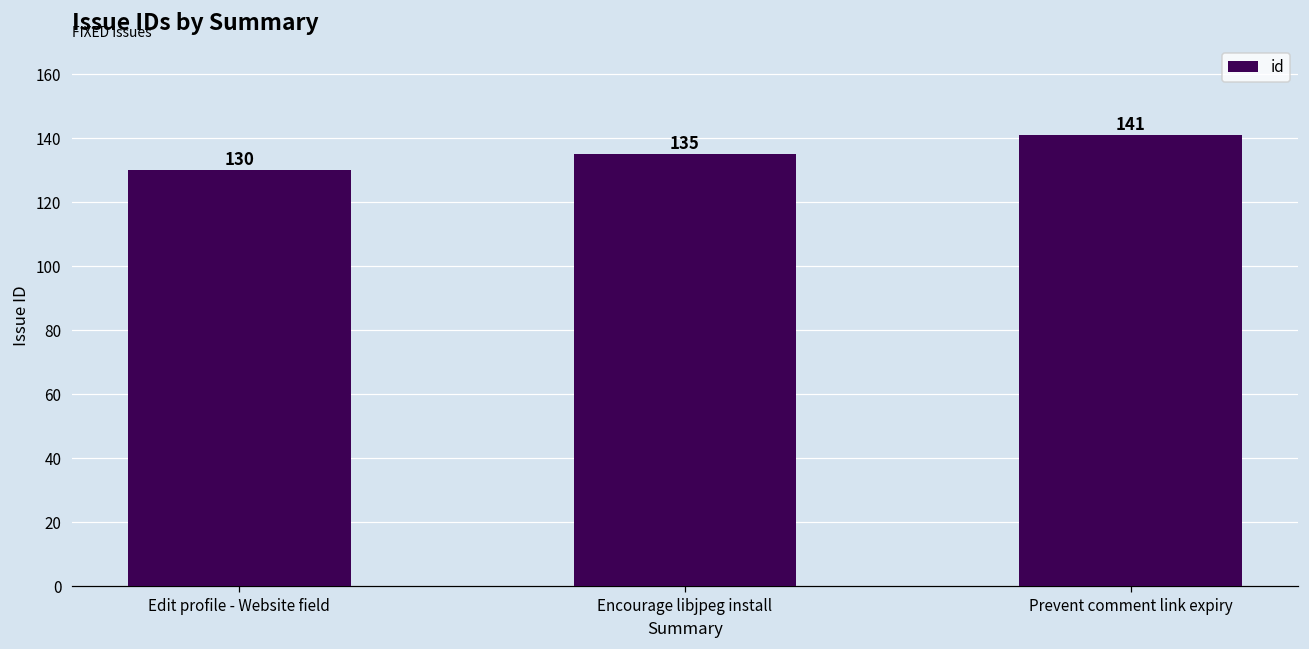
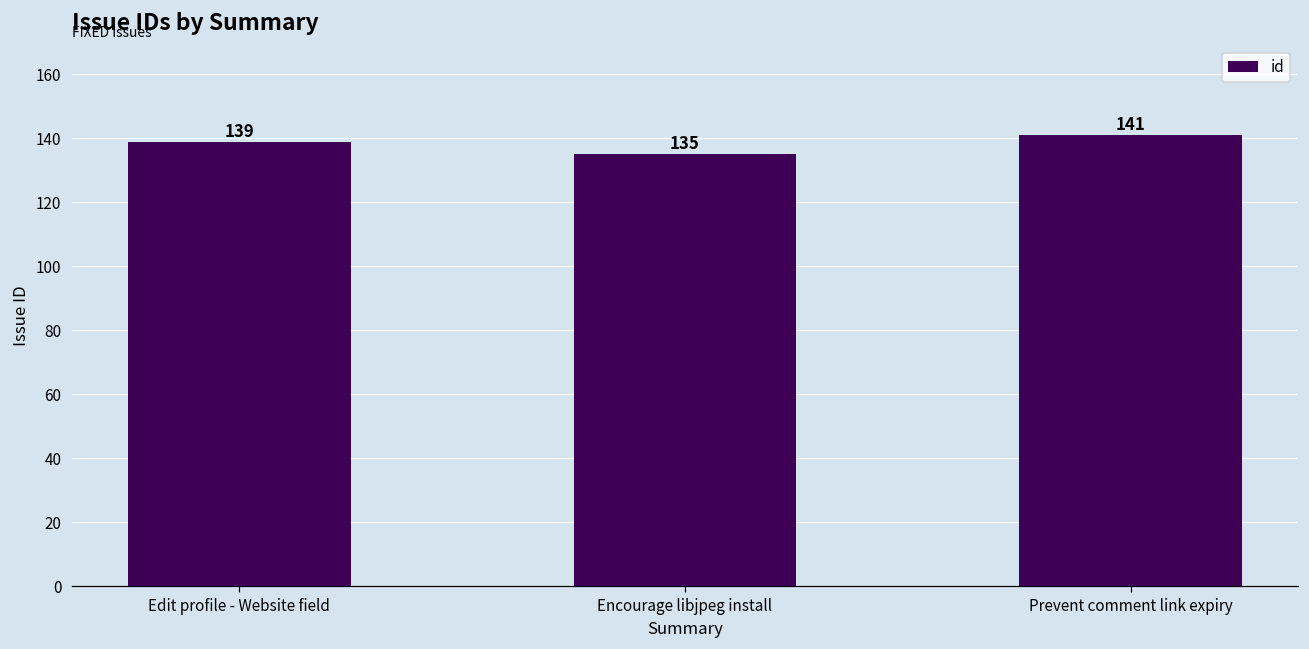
Edit profile - Website field: 130 -> 139
